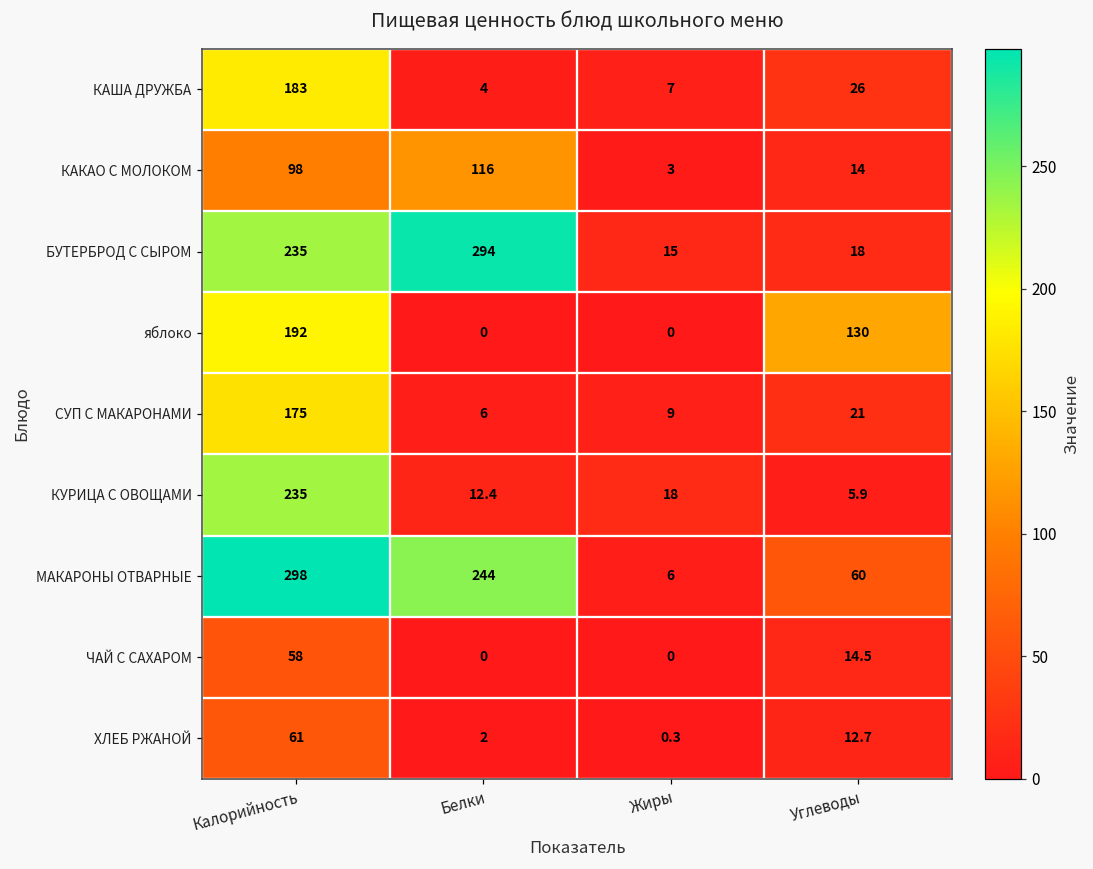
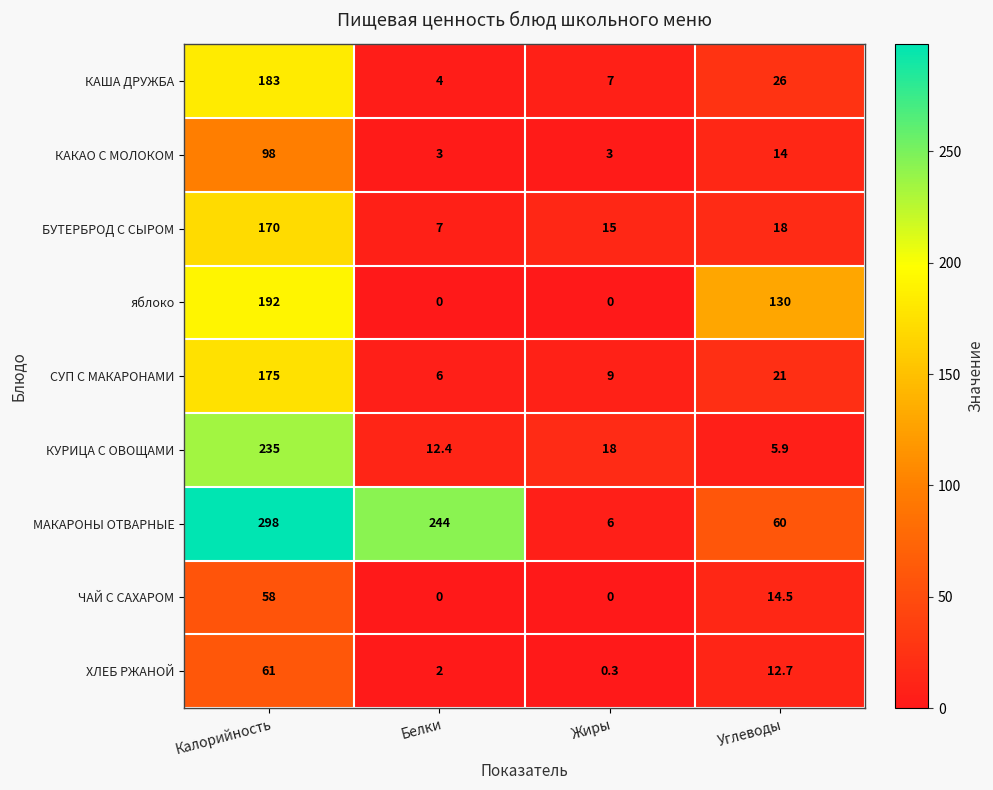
КАКАО С МОЛОКОМ, Белки: 116 -> 3
БУТЕРБРОД С СЫРОМ, Калорийность: 235 -> 170
БУТЕРБРОД С СЫРОМ, Белки: 294 -> 7
